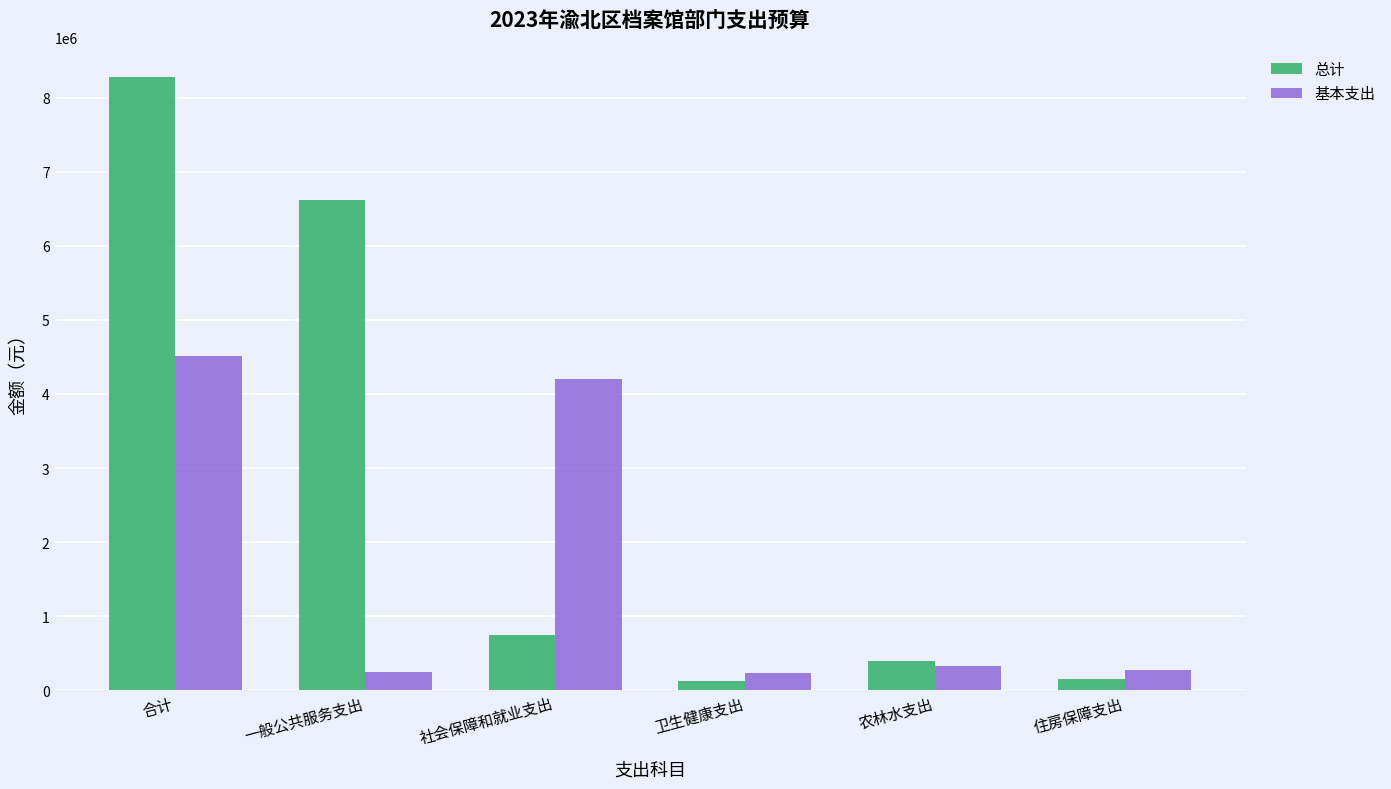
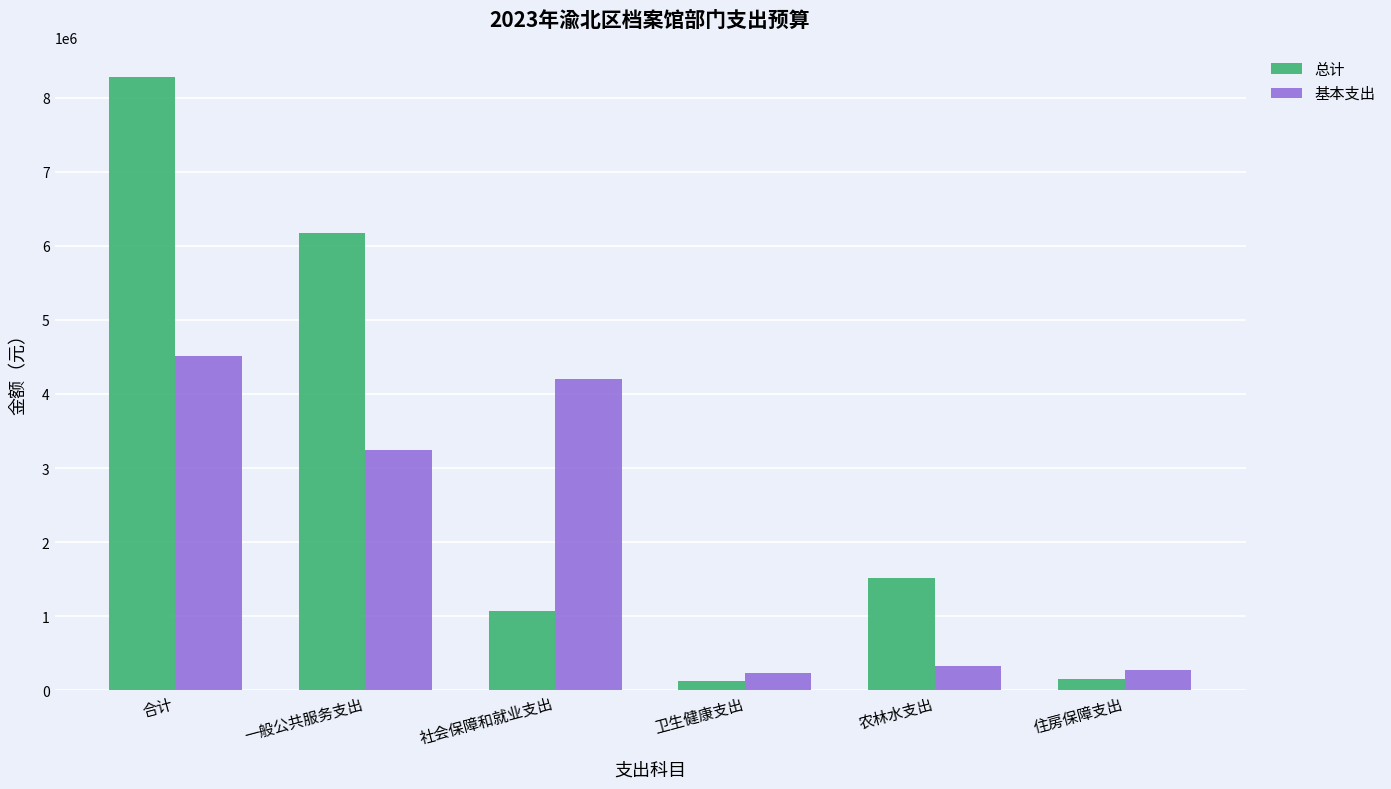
总计, 一般公共服务支出: 6600000 -> 6200000
基本支出, 一般公共服务支出: 200000 -> 3200000
总计, 社会保障和就业支出: 700000 -> 1100000
总计, 农林水支出: 400000 -> 1500000
